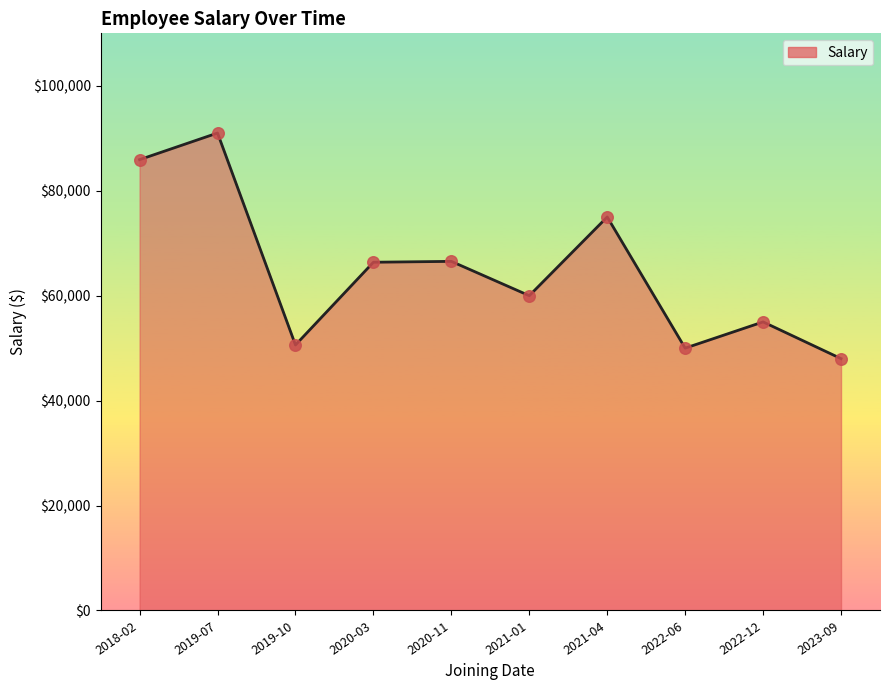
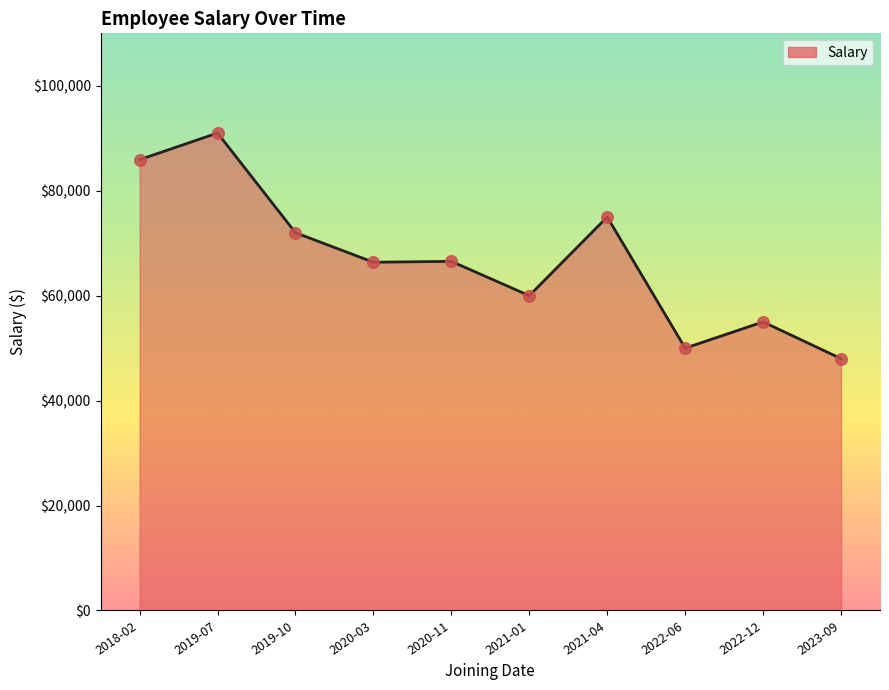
2019-10: $51,000 -> $72,000
